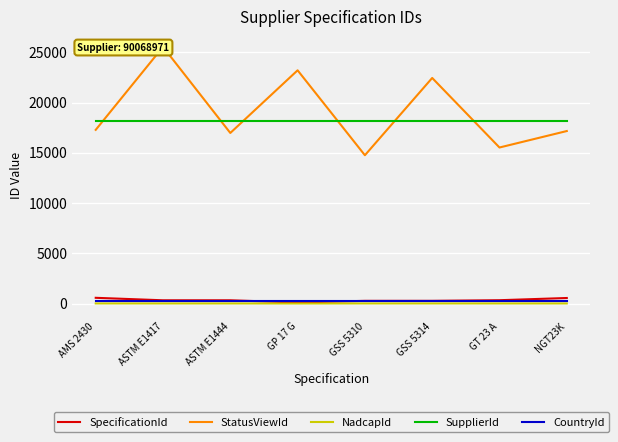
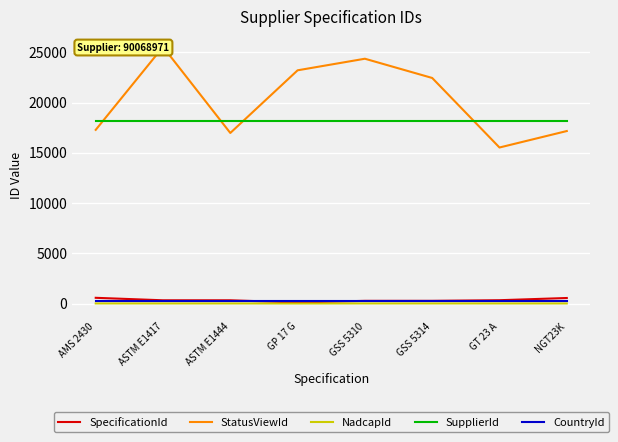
StatusViewId, GSS 5310: 14800 -> 24400
